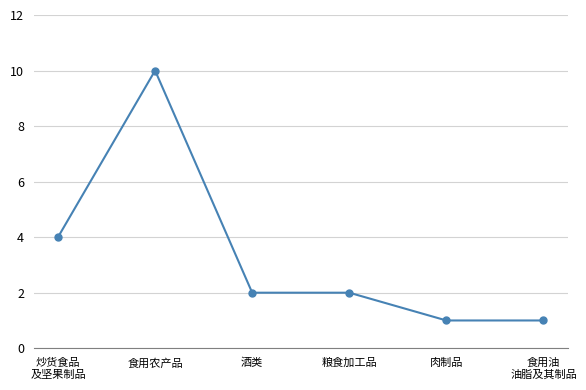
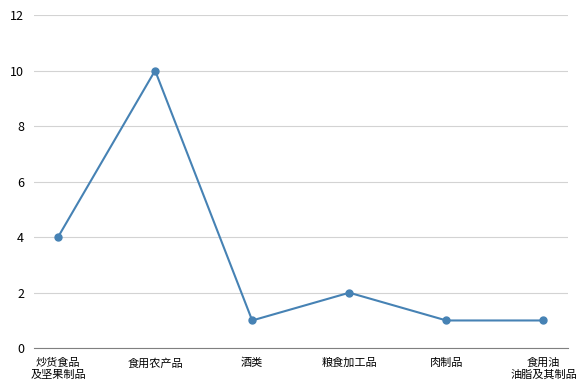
酒类: 2 -> 1
